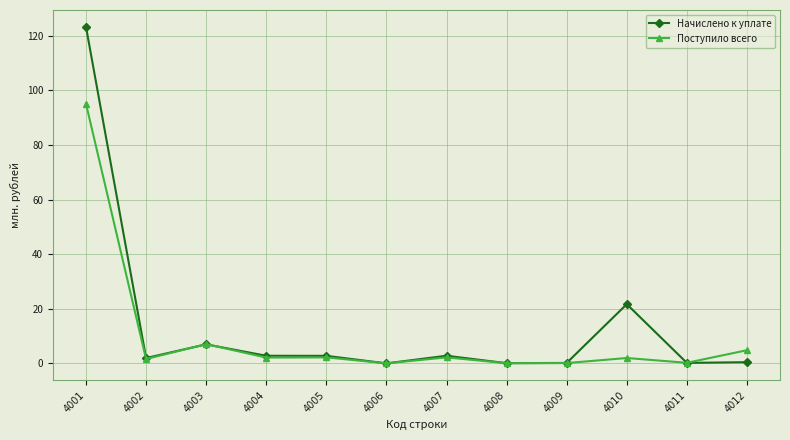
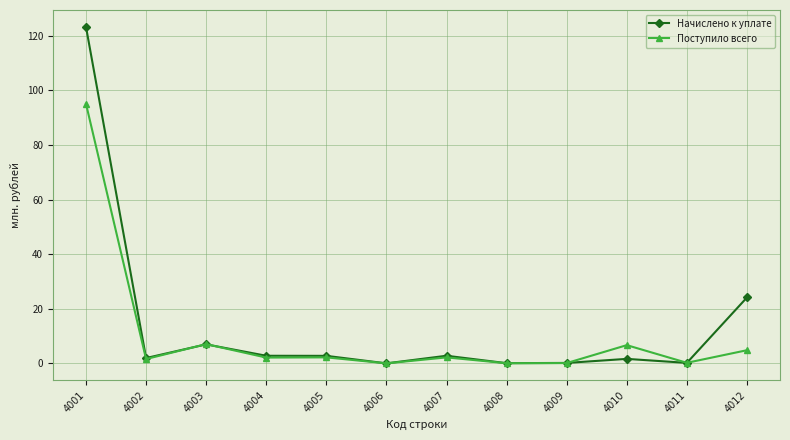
Начислено к уплате, 4010: 22 -> 2
Поступило всего, 4010: 2 -> 7
Начислено к уплате, 4012: 0 -> 24
